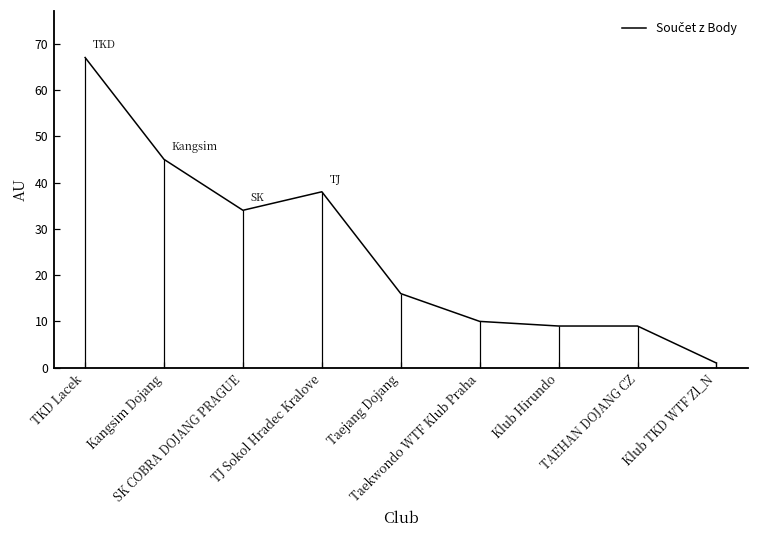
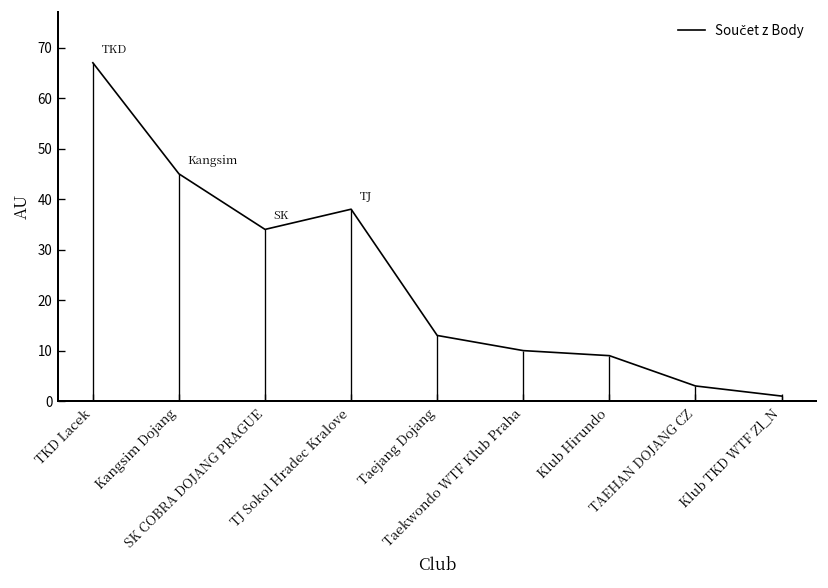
Taejang Dojang: 16 -> 13
TAEHAN DOJANG CZ: 9 -> 3
